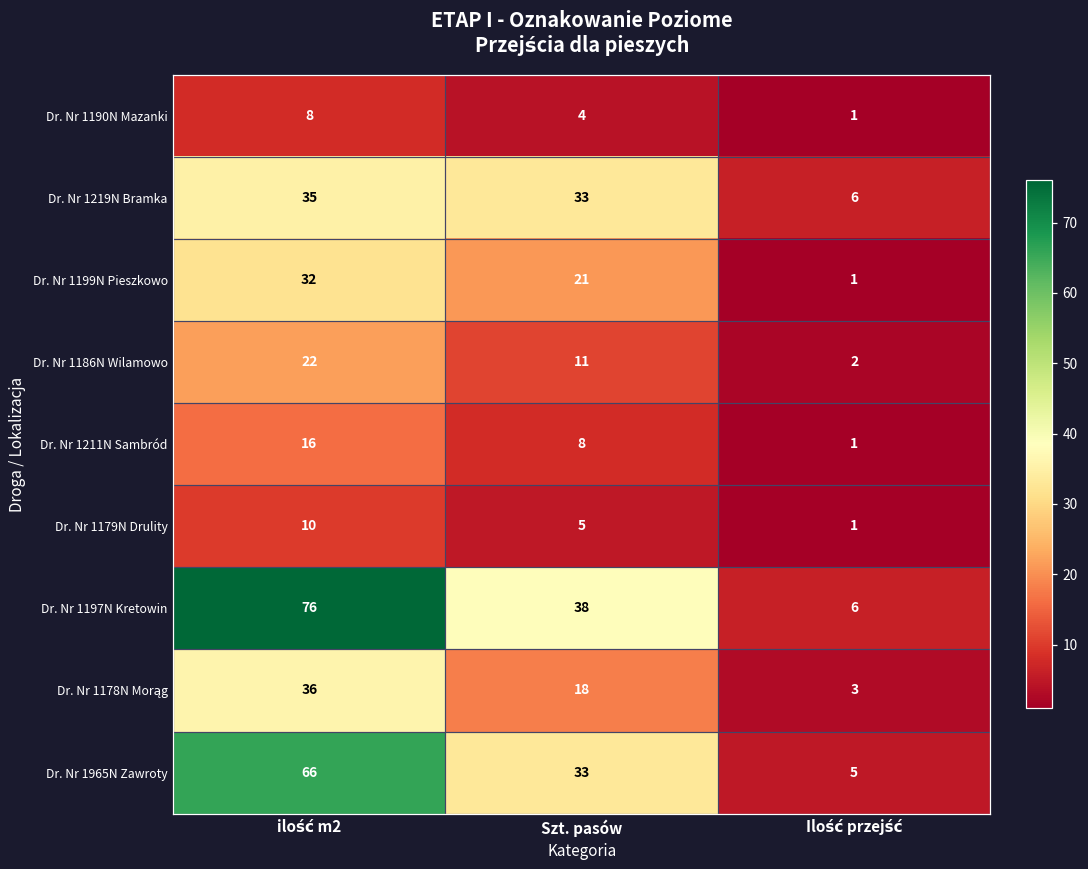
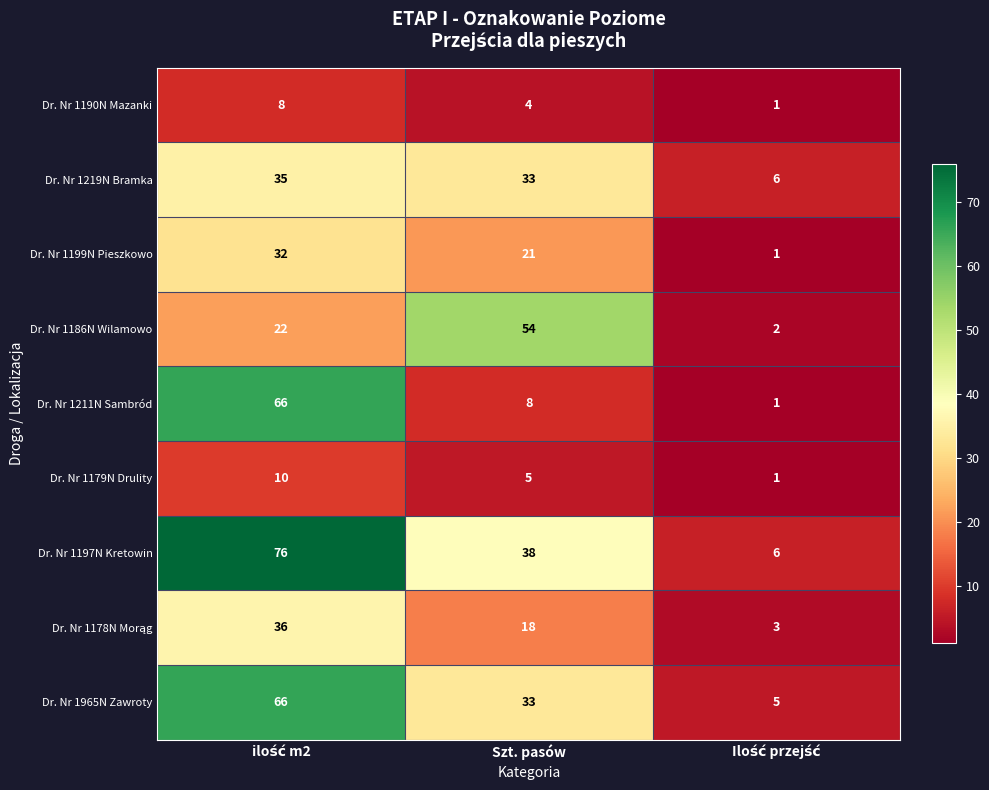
Dr. Nr 1186N Wilamowo, Szt. pasów: 11 -> 54
Dr. Nr 1211N Sambród, ilość m2: 16 -> 66
